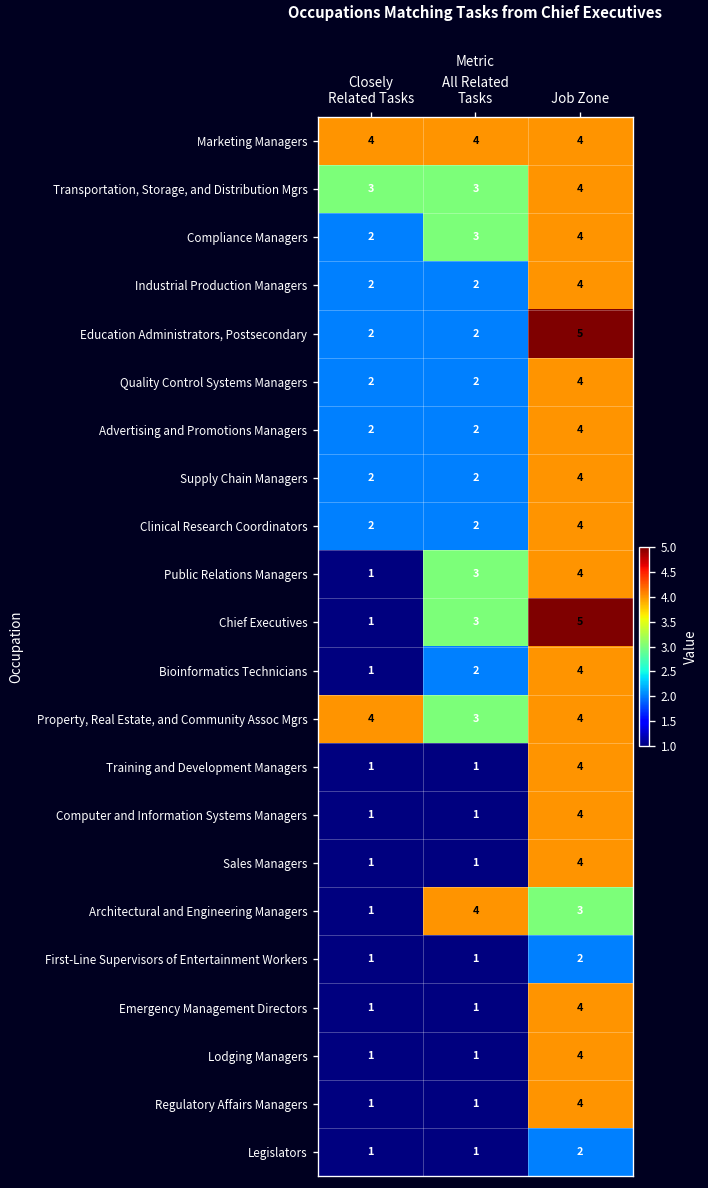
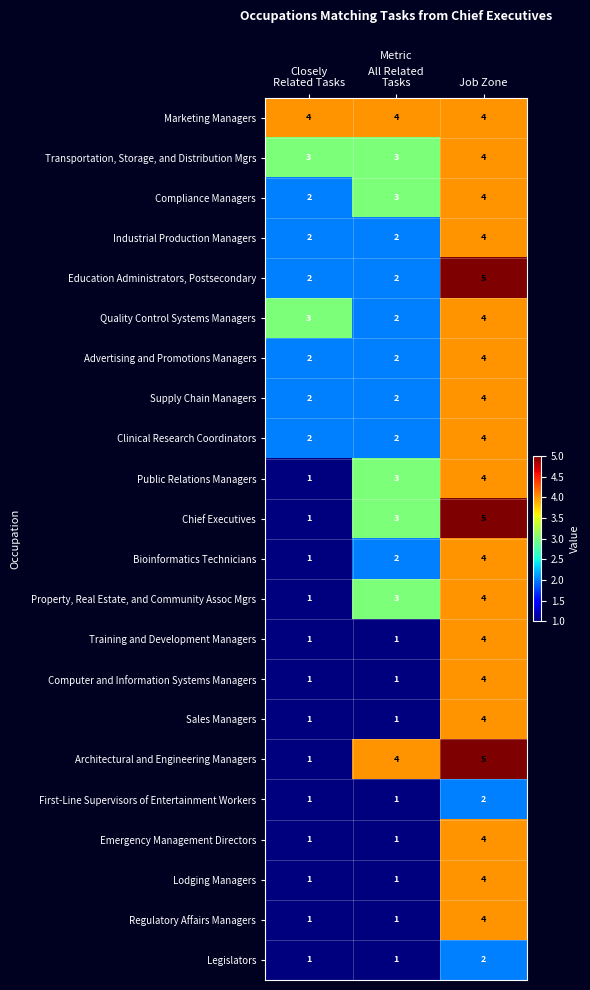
Quality Control Systems Managers, Closely Related Tasks: 2 -> 3
Property, Real Estate, and Community Assoc Mgrs, Closely Related Tasks: 4 -> 1
Architectural and Engineering Managers, Job Zone: 3 -> 5
